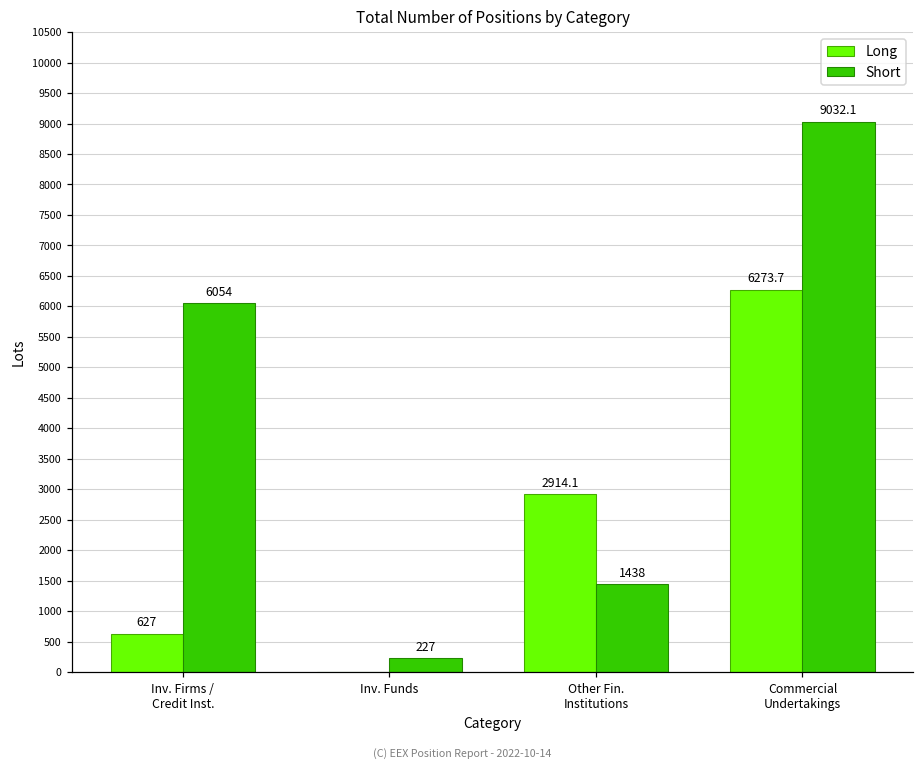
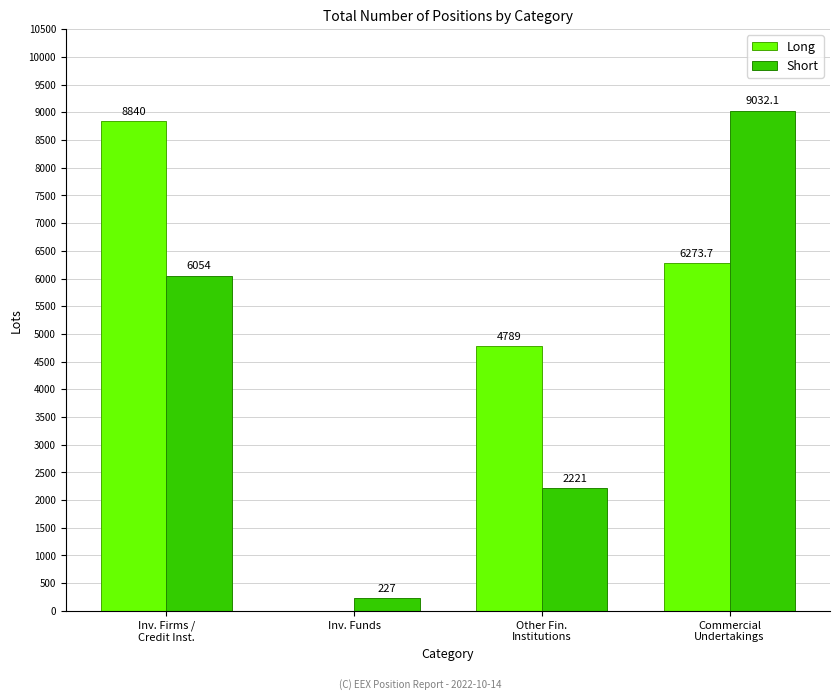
Long, Inv. Firms / Credit Inst.: 627 -> 8840
Long, Other Fin. Institutions: 2914.1 -> 4789
Short, Other Fin. Institutions: 1438 -> 2221
